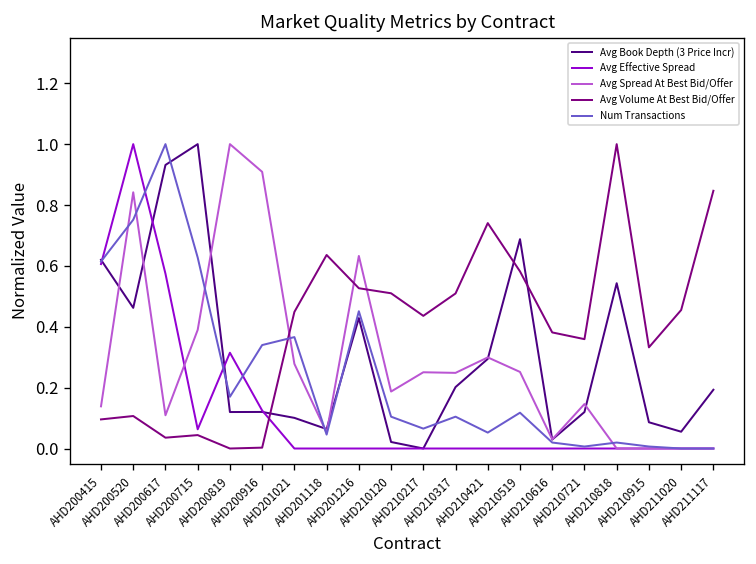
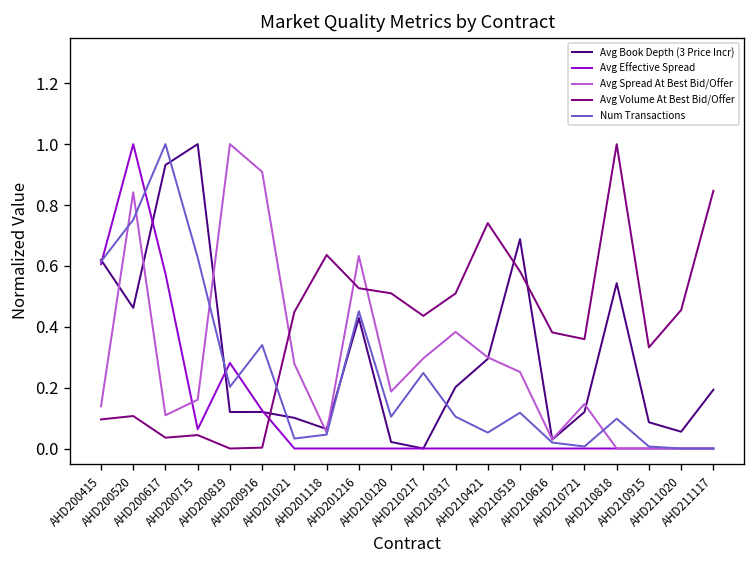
Avg Spread At Best Bid/Offer, AHD200715: 0.39 -> 0.16
Avg Effective Spread, AHD200819: 0.31 -> 0.28
Num Transactions, AHD200819: 0.17 -> 0.20
Num Transactions, AHD201021: 0.37 -> 0.03
Avg Spread At Best Bid/Offer, AHD210217: 0.25 -> 0.30
Num Transactions, AHD210217: 0.07 -> 0.25
Avg Spread At Best Bid/Offer, AHD210317: 0.25 -> 0.38
Num Transactions, AHD210818: 0.02 -> 0.10
